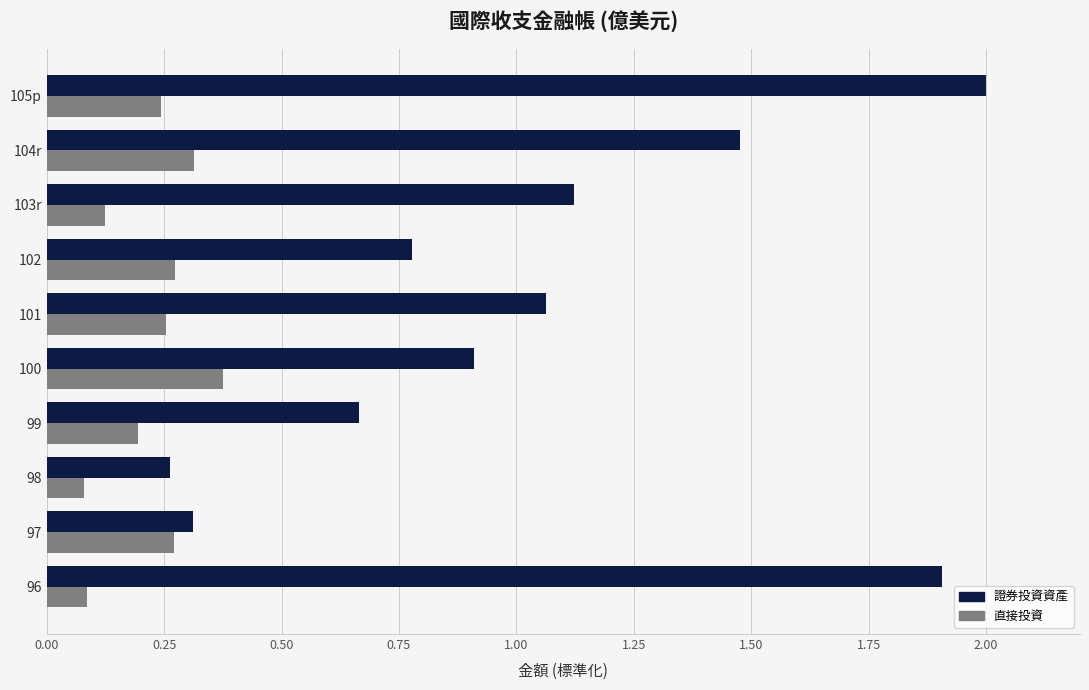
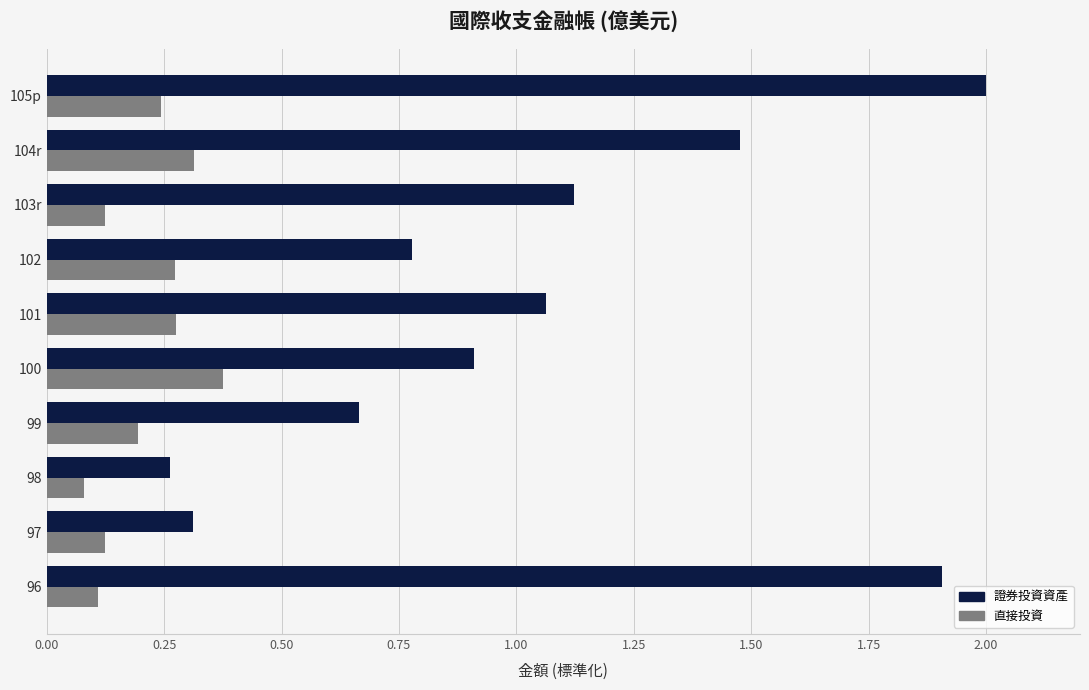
直接投資, 101: 0.25 -> 0.27
直接投資, 97: 0.27 -> 0.12
直接投資, 96: 0.09 -> 0.11
